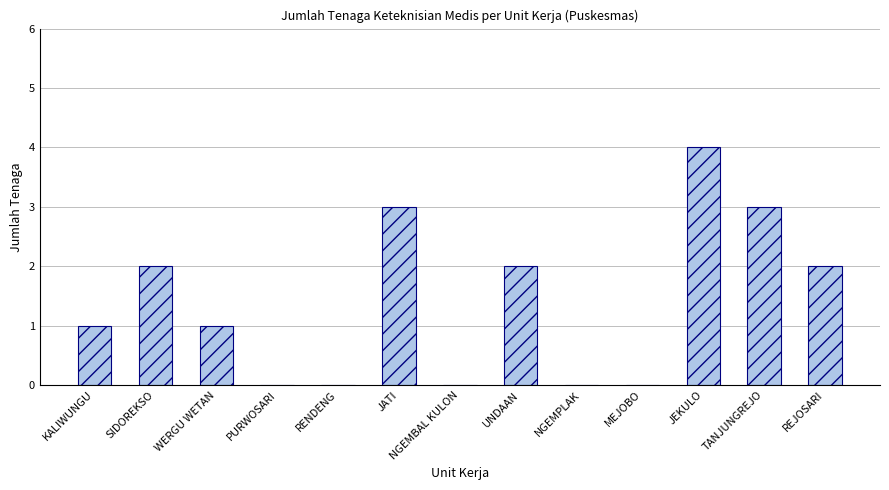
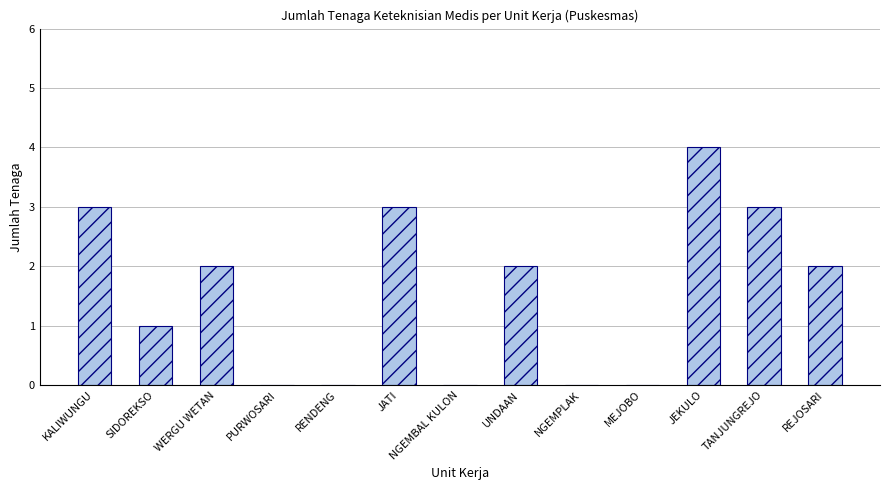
KALIWUNGU: 1 -> 3
SIDOREKSO: 2 -> 1
WERGU WETAN: 1 -> 2
